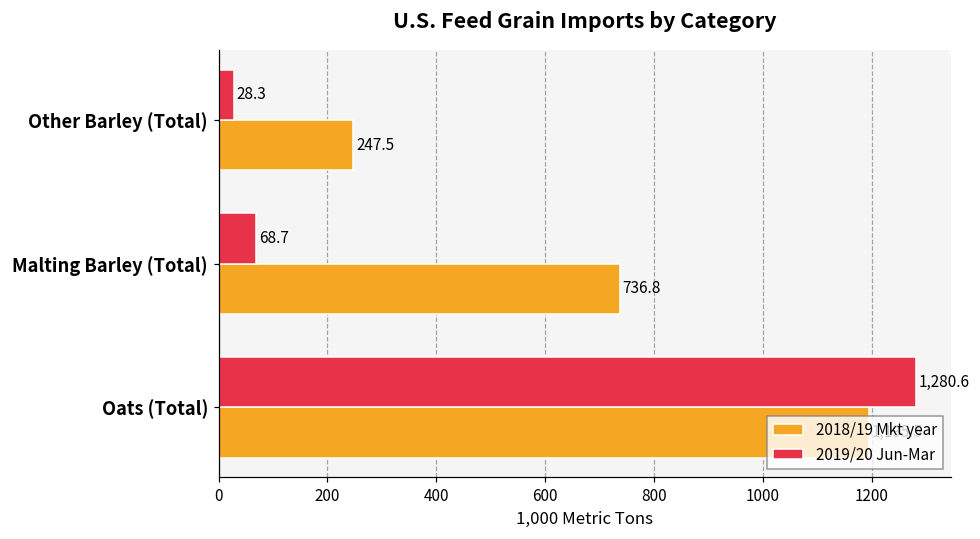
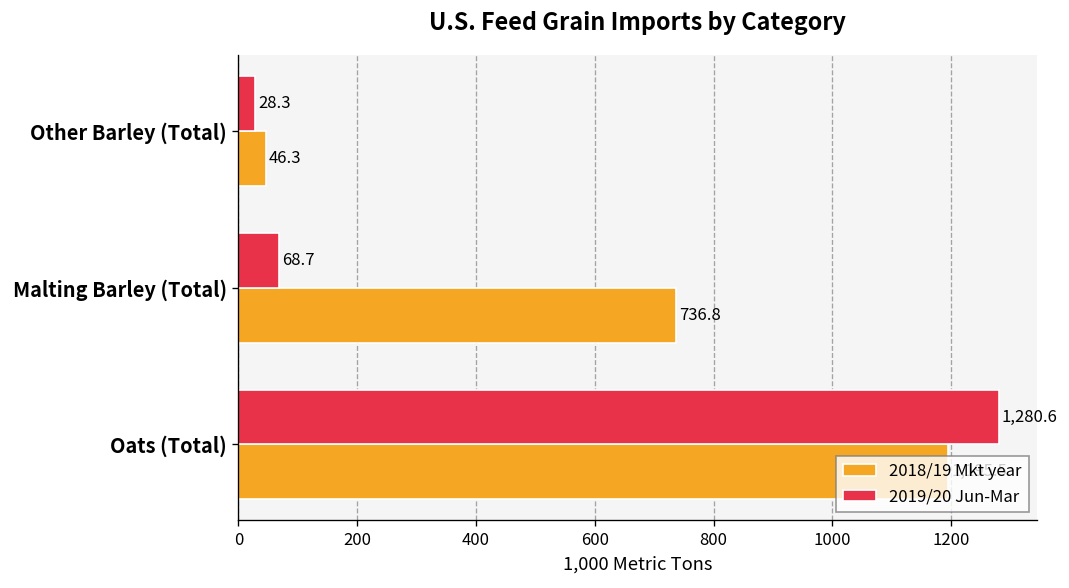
2018/19 Mkt year, Other Barley (Total): 247.5 -> 46.3
